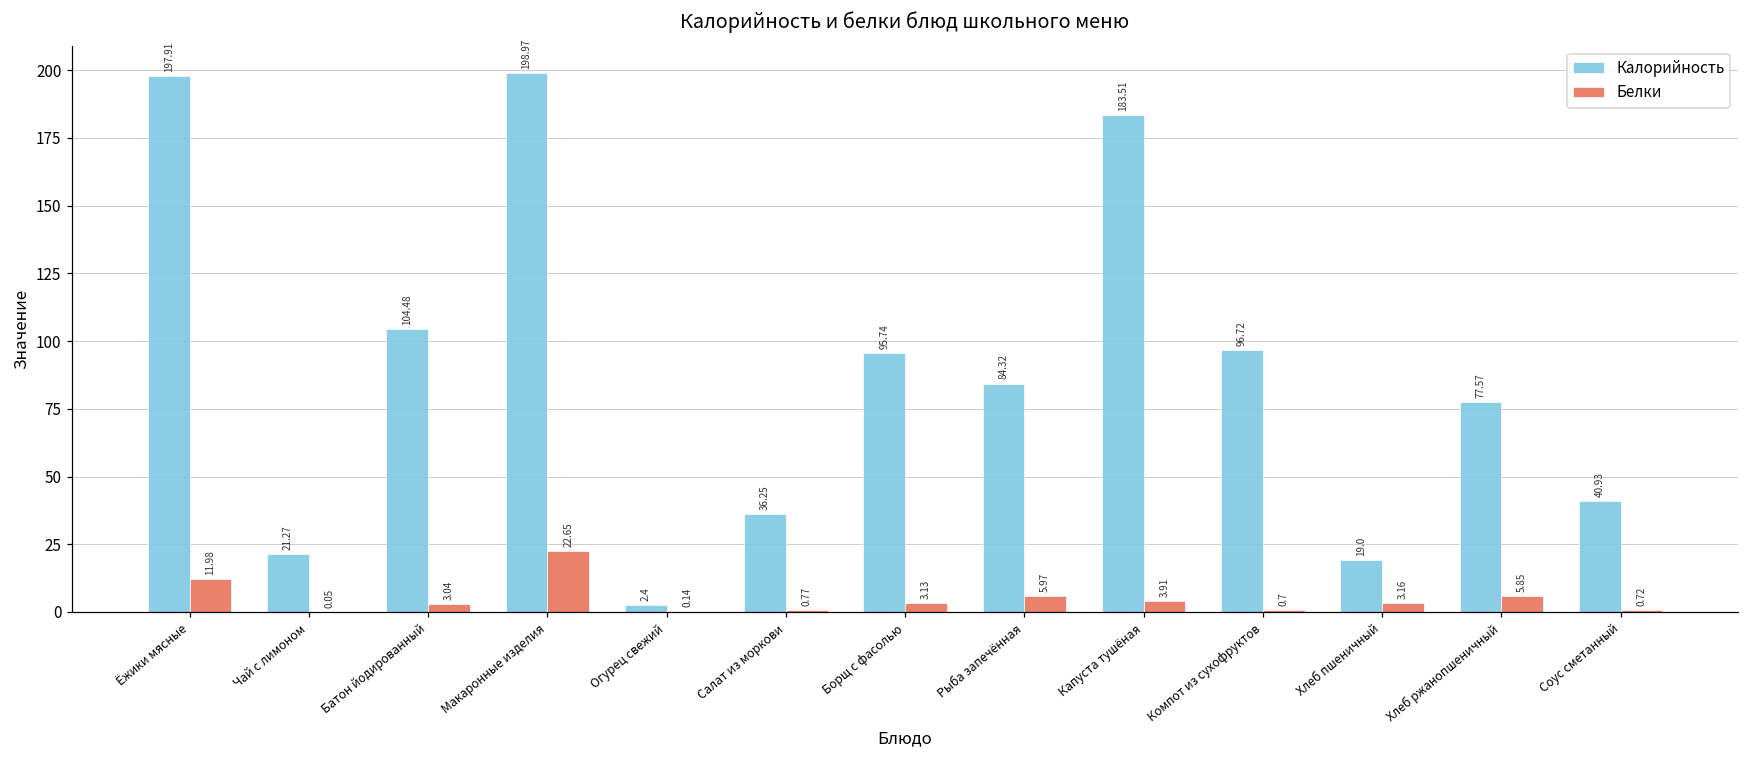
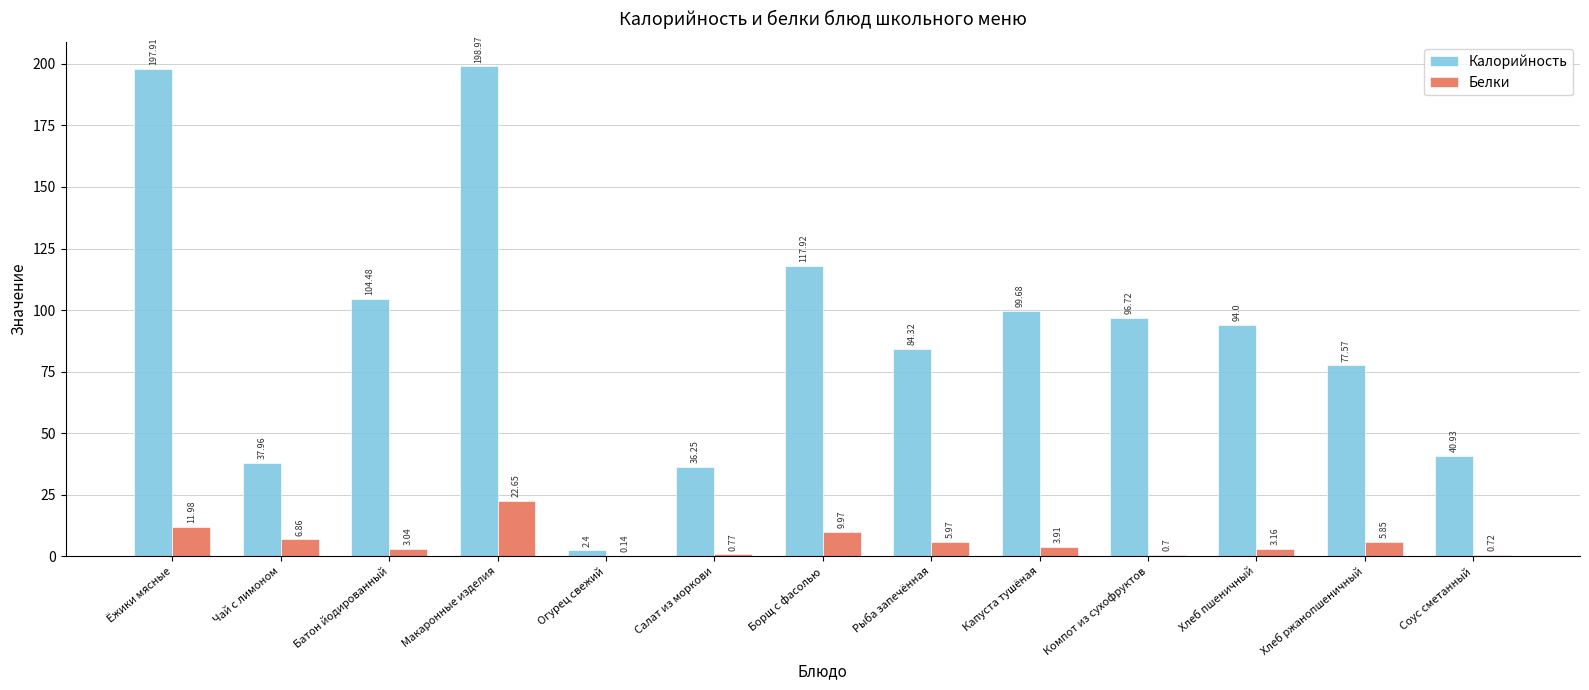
Калорийность, Чай с лимоном: 21.27 -> 37.96
Белки, Чай с лимоном: 0.05 -> 6.86
Калорийность, Борщ с фасолью: 95.74 -> 117.92
Белки, Борщ с фасолью: 3.13 -> 9.97
Калорийность, Капуста тушёная: 183.51 -> 99.68
Калорийность, Хлеб пшеничный: 19.0 -> 94.0
